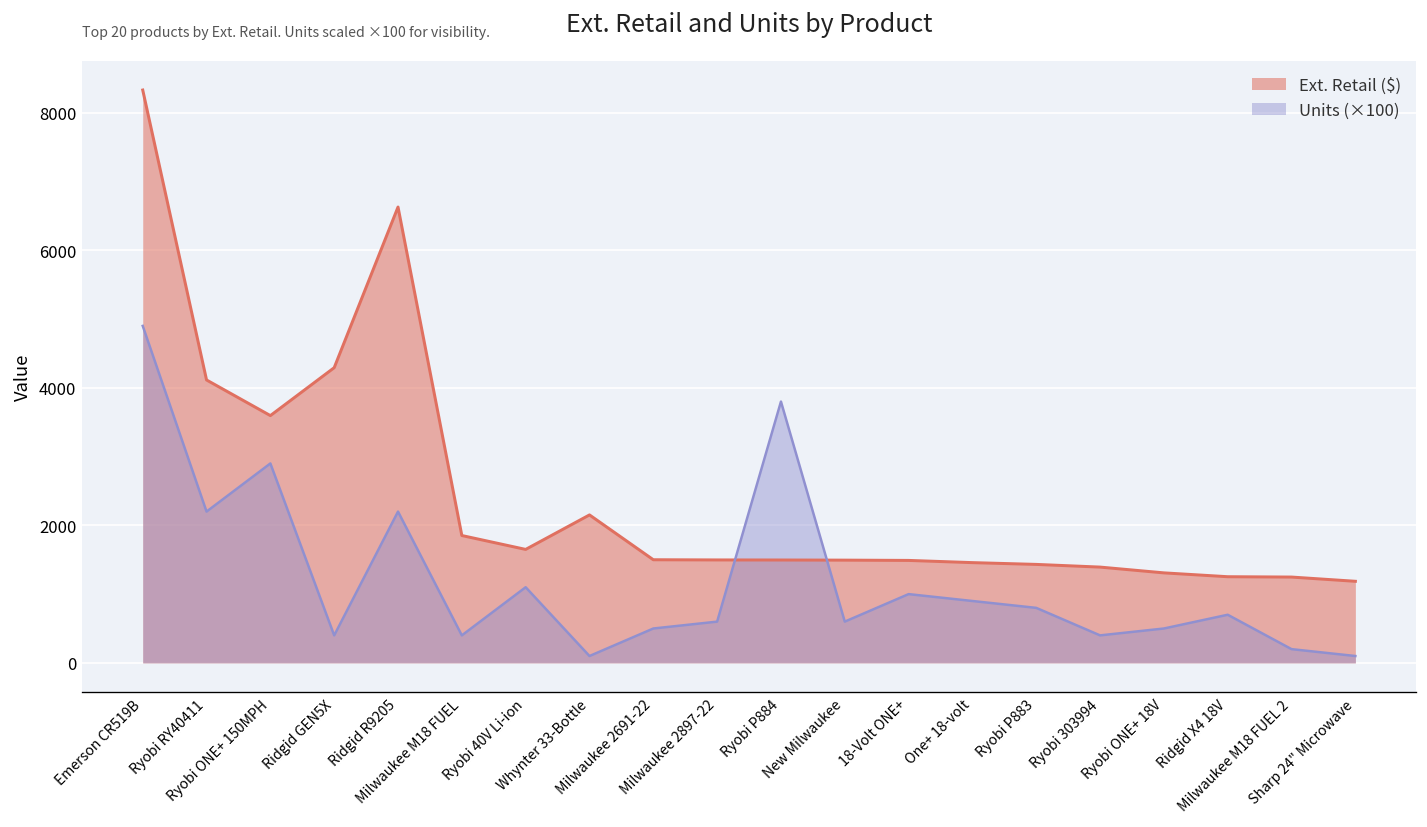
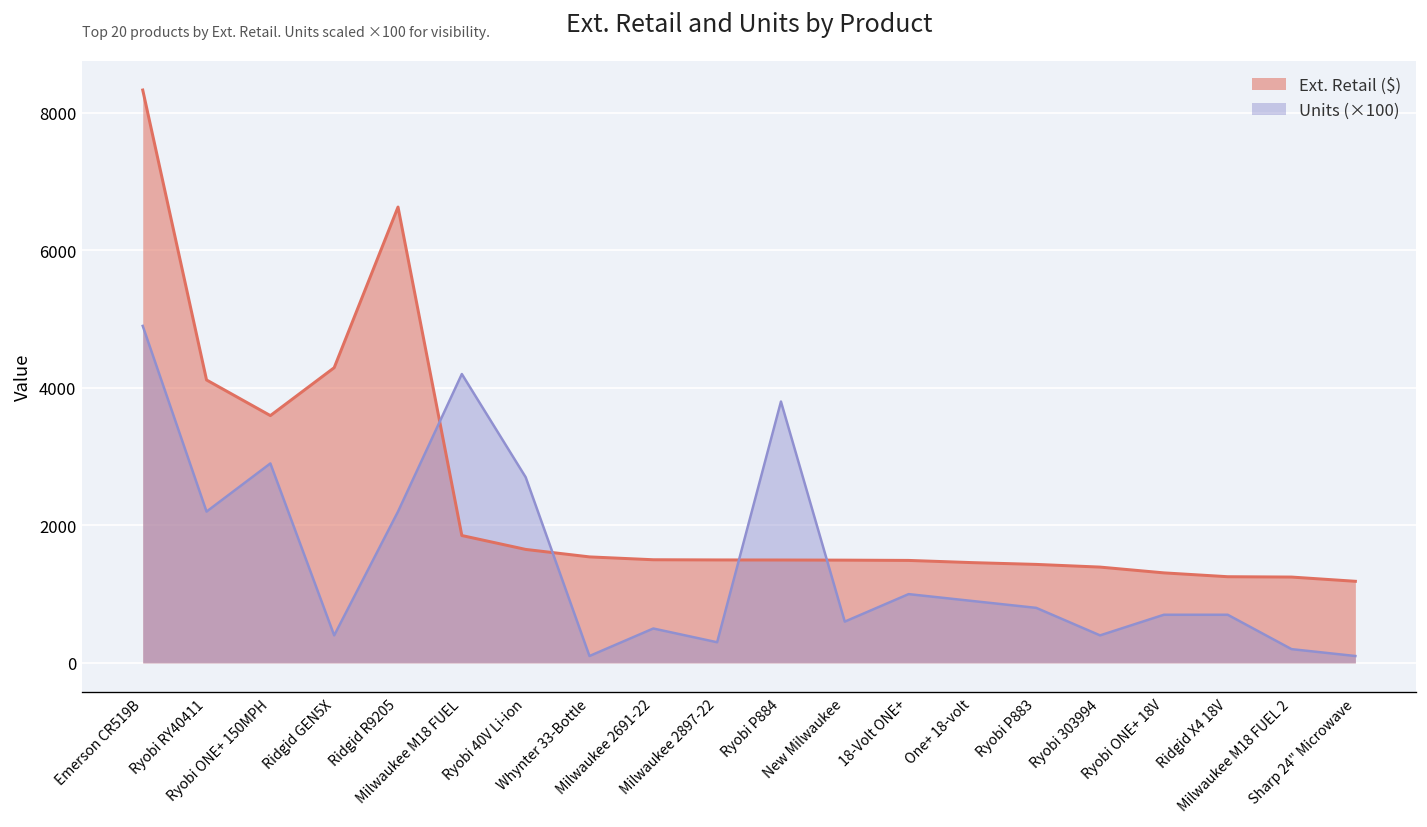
Units (×100), Milwaukee M18 FUEL: 400 -> 4200
Units (×100), Ryobi 40V Li-ion: 1100 -> 2700
Ext. Retail ($), Whynter 33-Bottle: 2200 -> 1500
Units (×100), Milwaukee 2897-22: 600 -> 300
Units (×100), Ryobi ONE+ 18V: 500 -> 700
